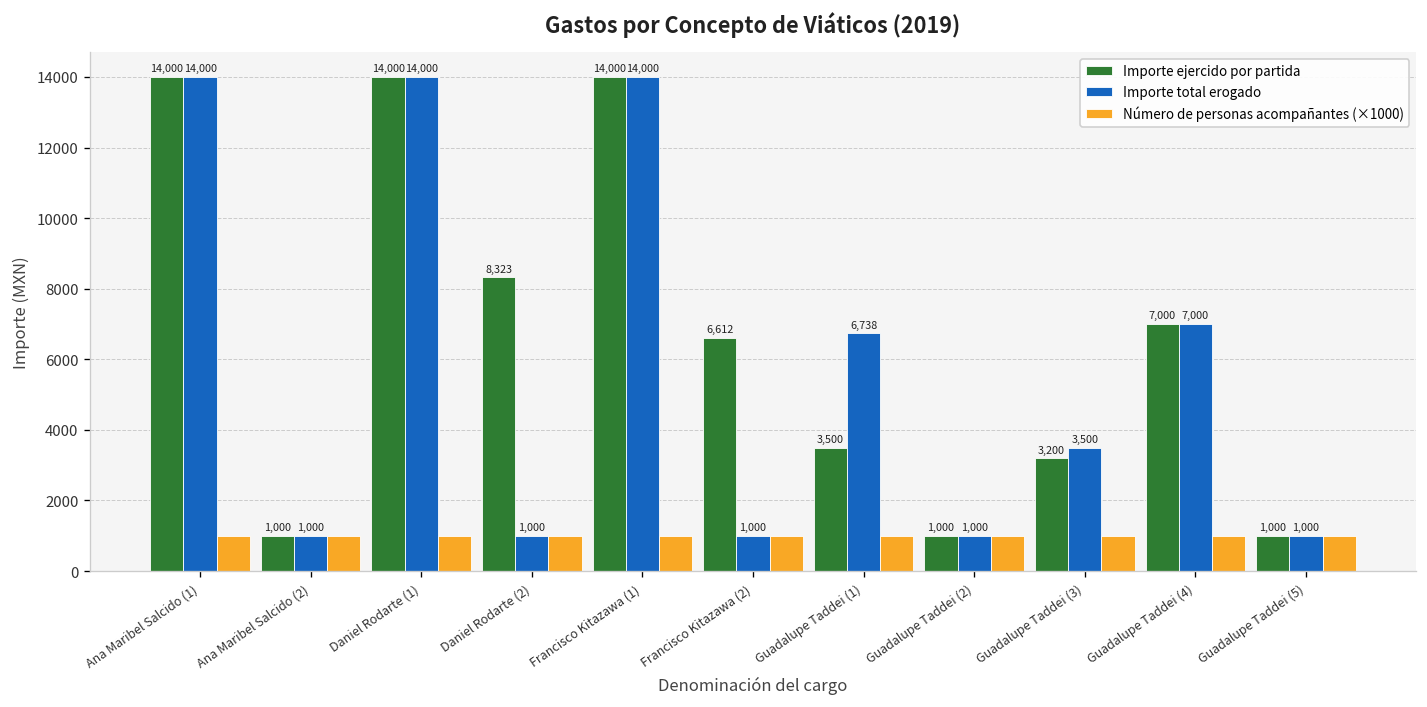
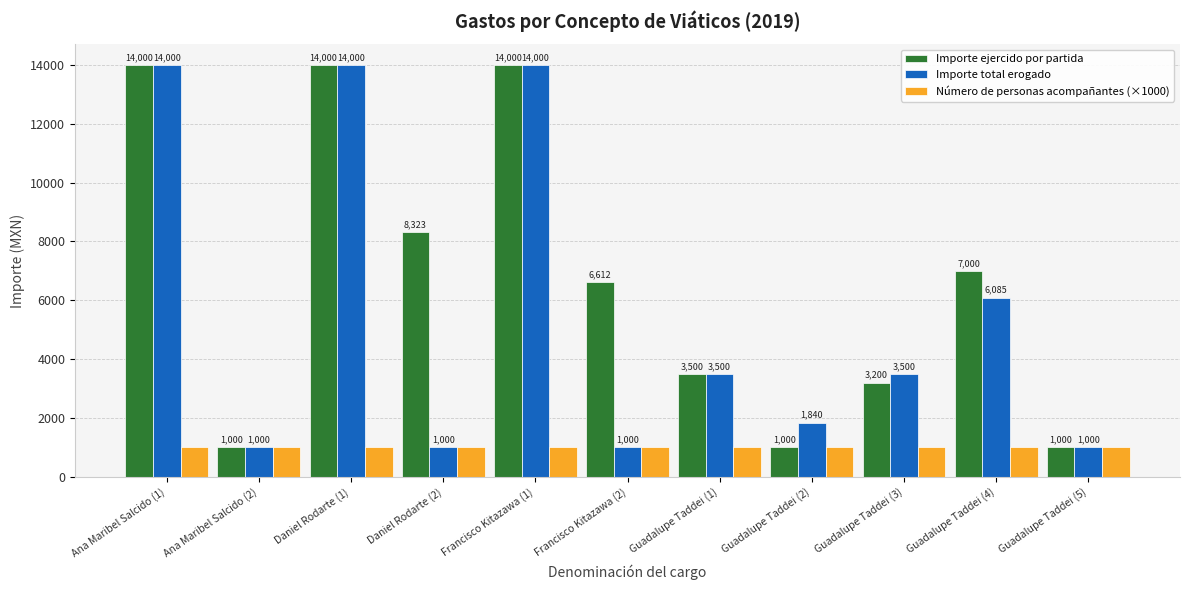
Importe total erogado, Guadalupe Taddei (1): 6,738 -> 3,500
Importe total erogado, Guadalupe Taddei (2): 1,000 -> 1,840
Importe total erogado, Guadalupe Taddei (4): 7,000 -> 6,085
